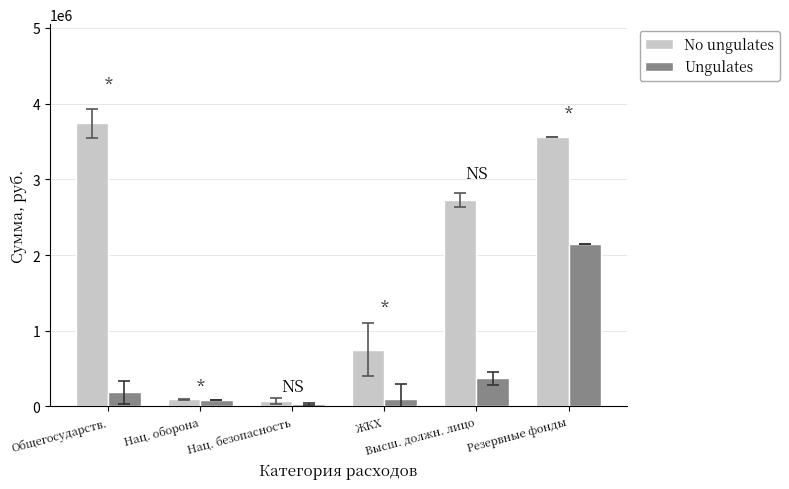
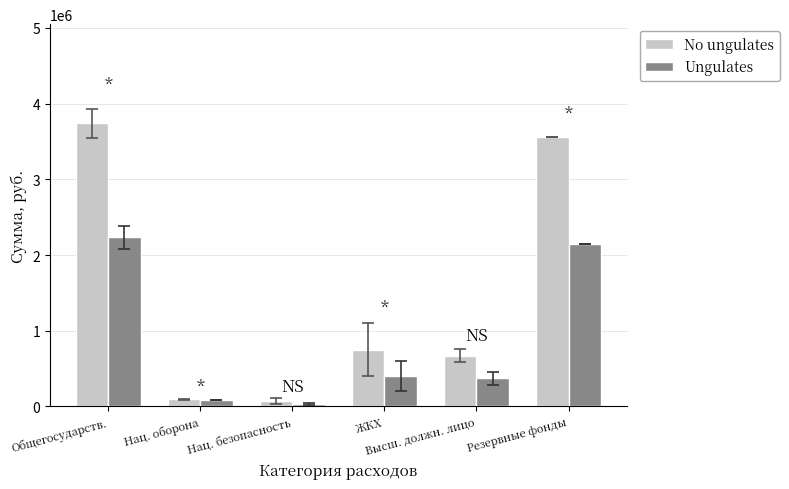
Ungulates, Общегосударств.: 200000 -> 2200000
Ungulates, ЖКХ: 100000 -> 400000
No ungulates, Высш. должн. лицо: 2700000 -> 700000
